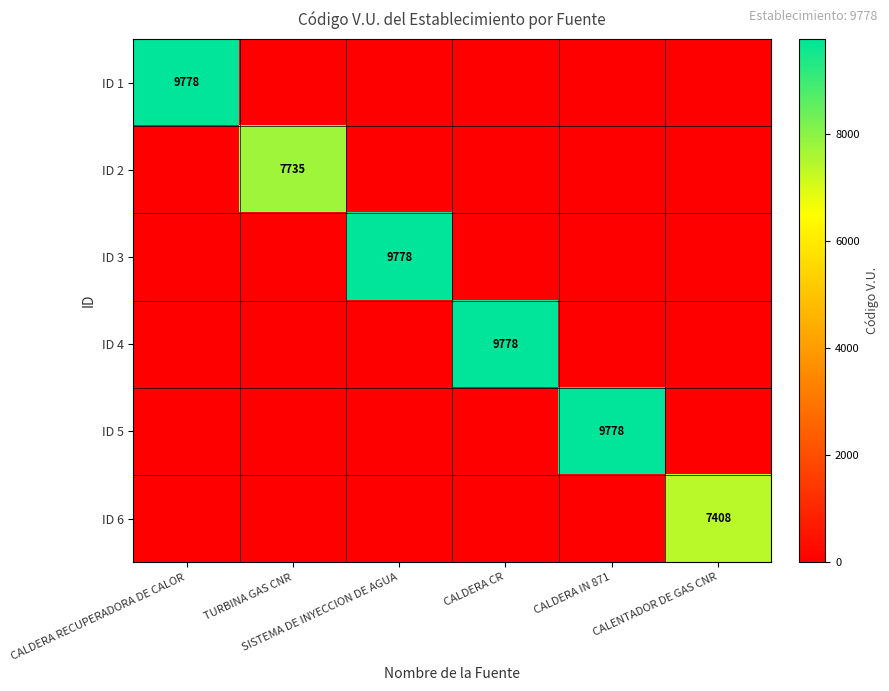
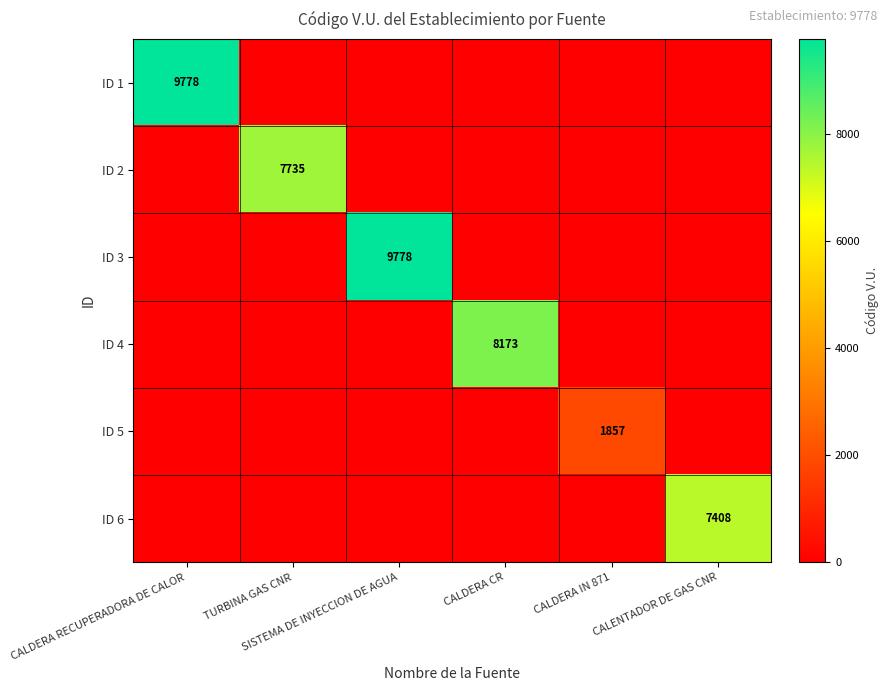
ID 4, CALDERA CR: 9778 -> 8173
ID 5, CALDERA IN 871: 9778 -> 1857
